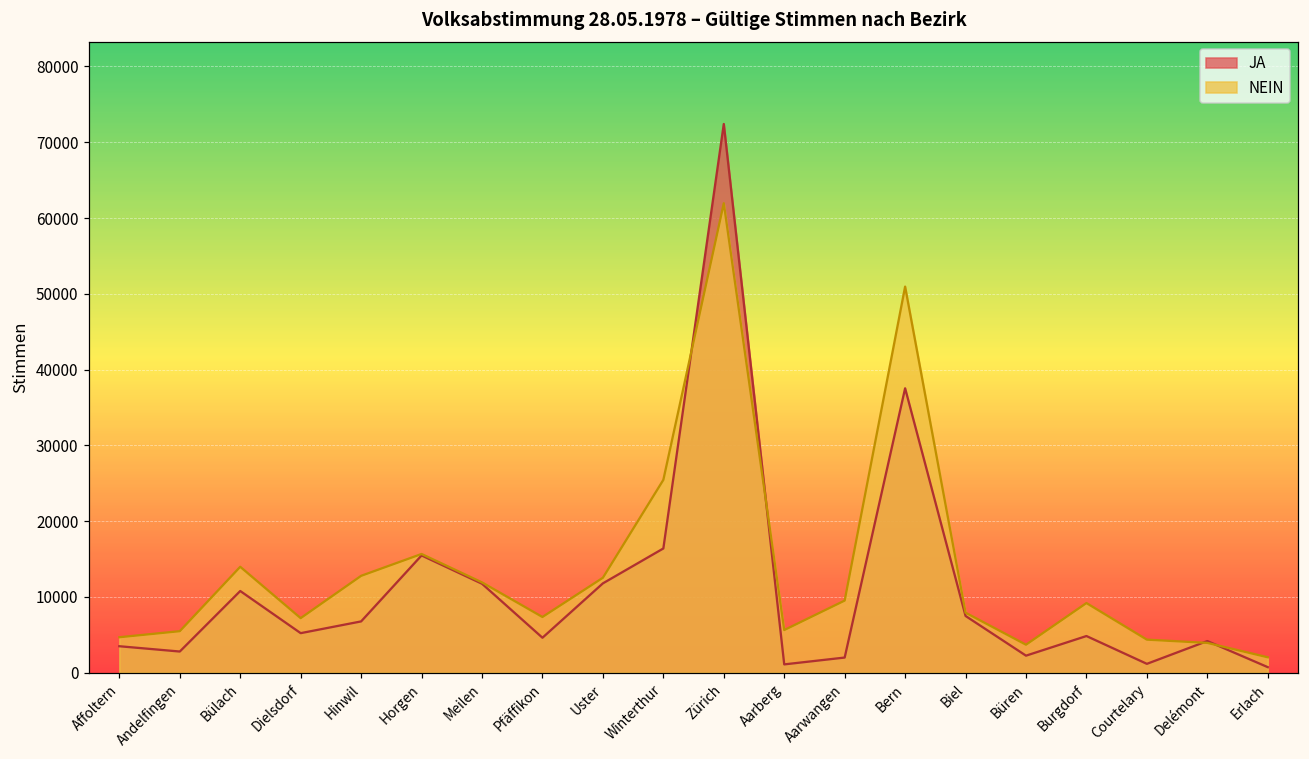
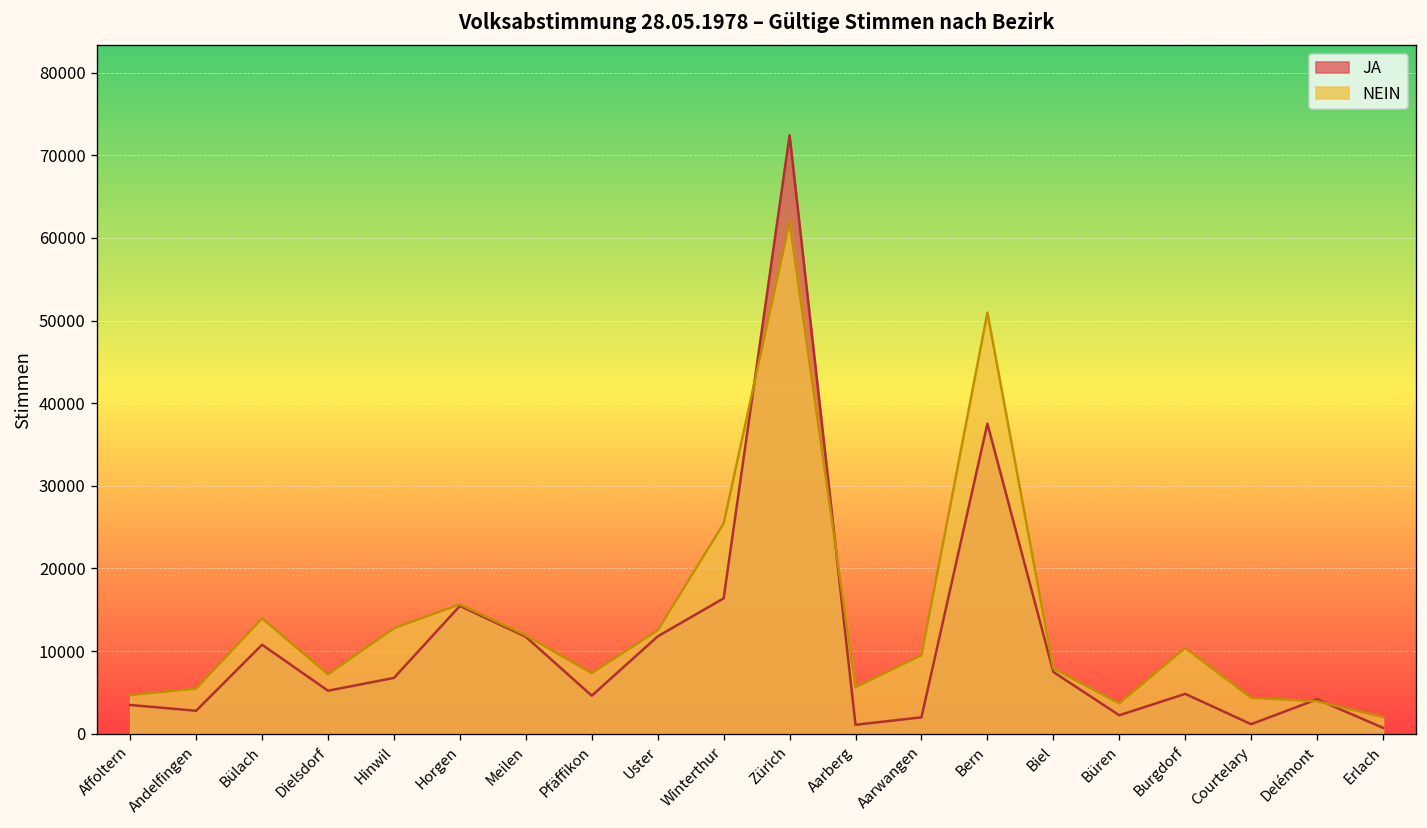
NEIN, Burgdorf: 9000 -> 10000
